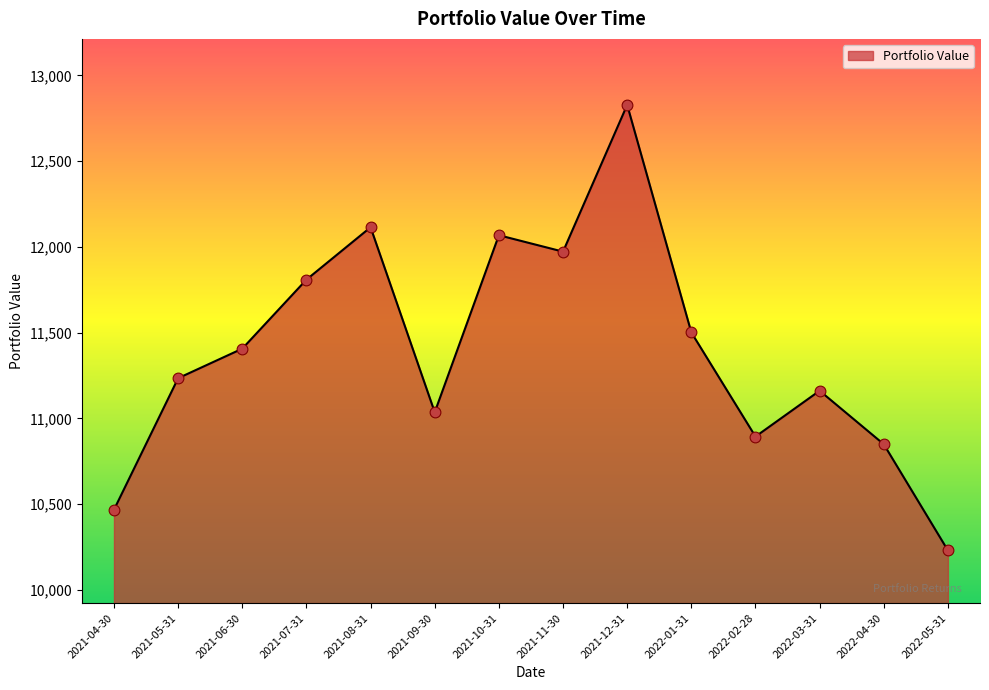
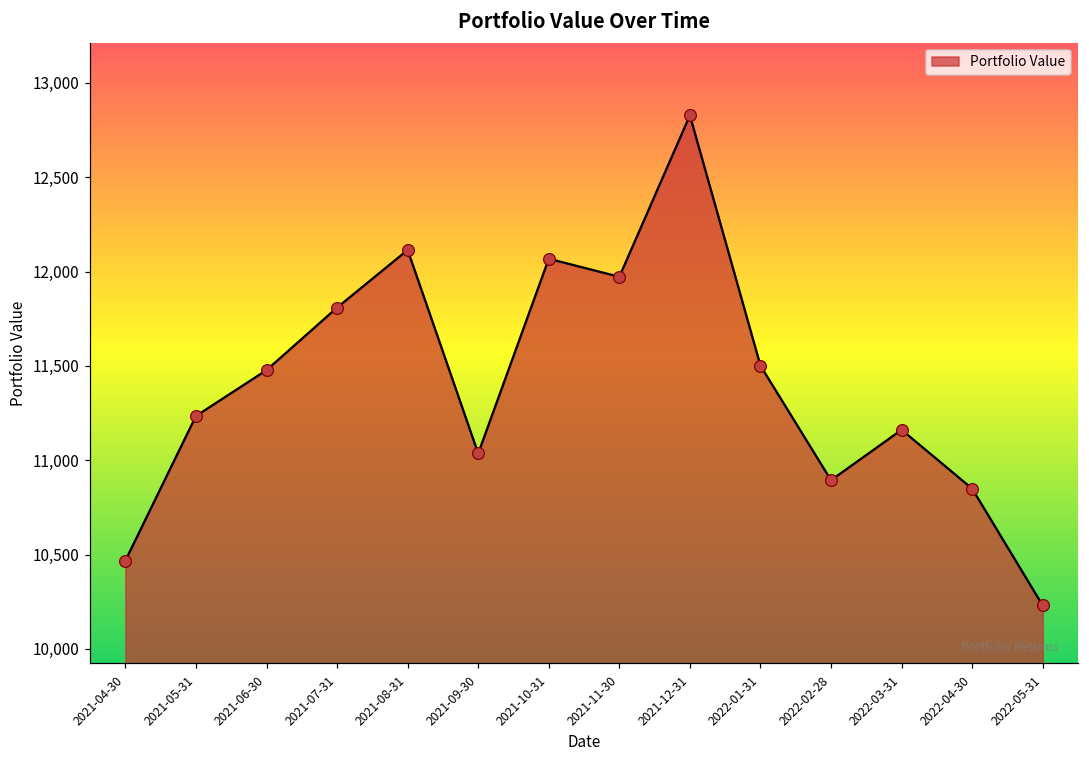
2021-06-30: 11,410 -> 11,480
